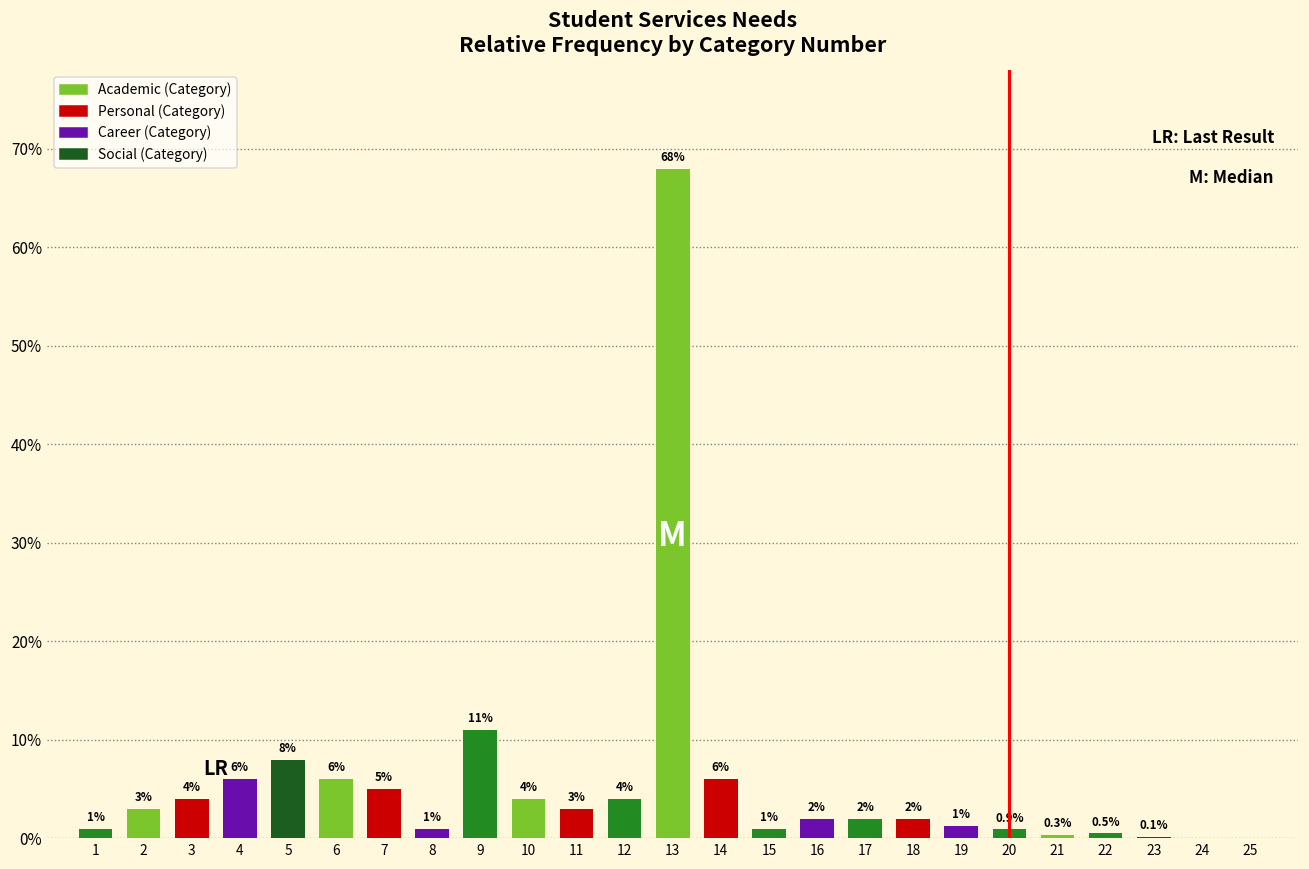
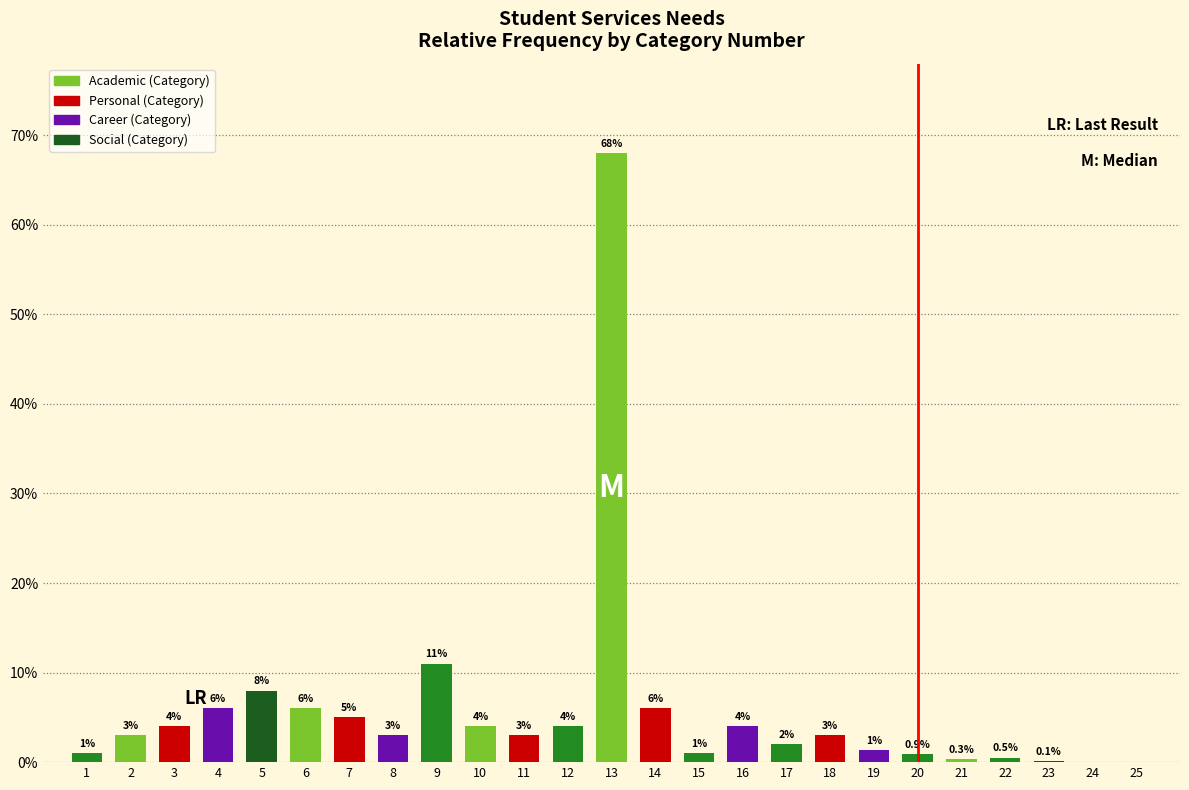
8: 1% -> 3%
16: 2% -> 4%
18: 2% -> 3%
